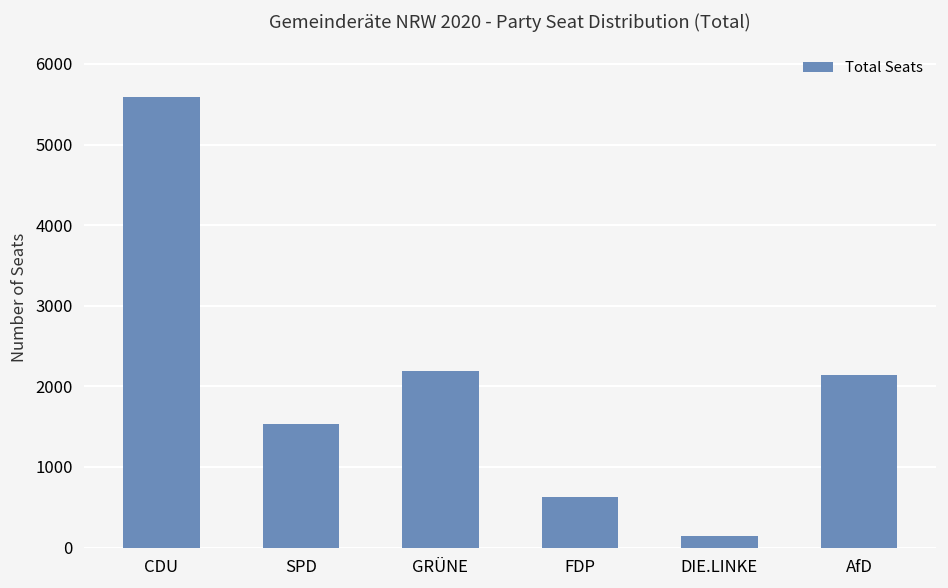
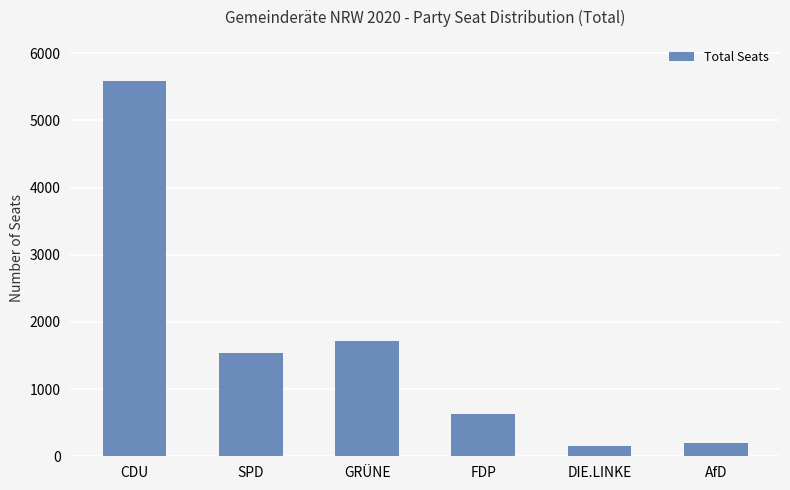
GRÜNE: 2200 -> 1700
AfD: 2100 -> 200
